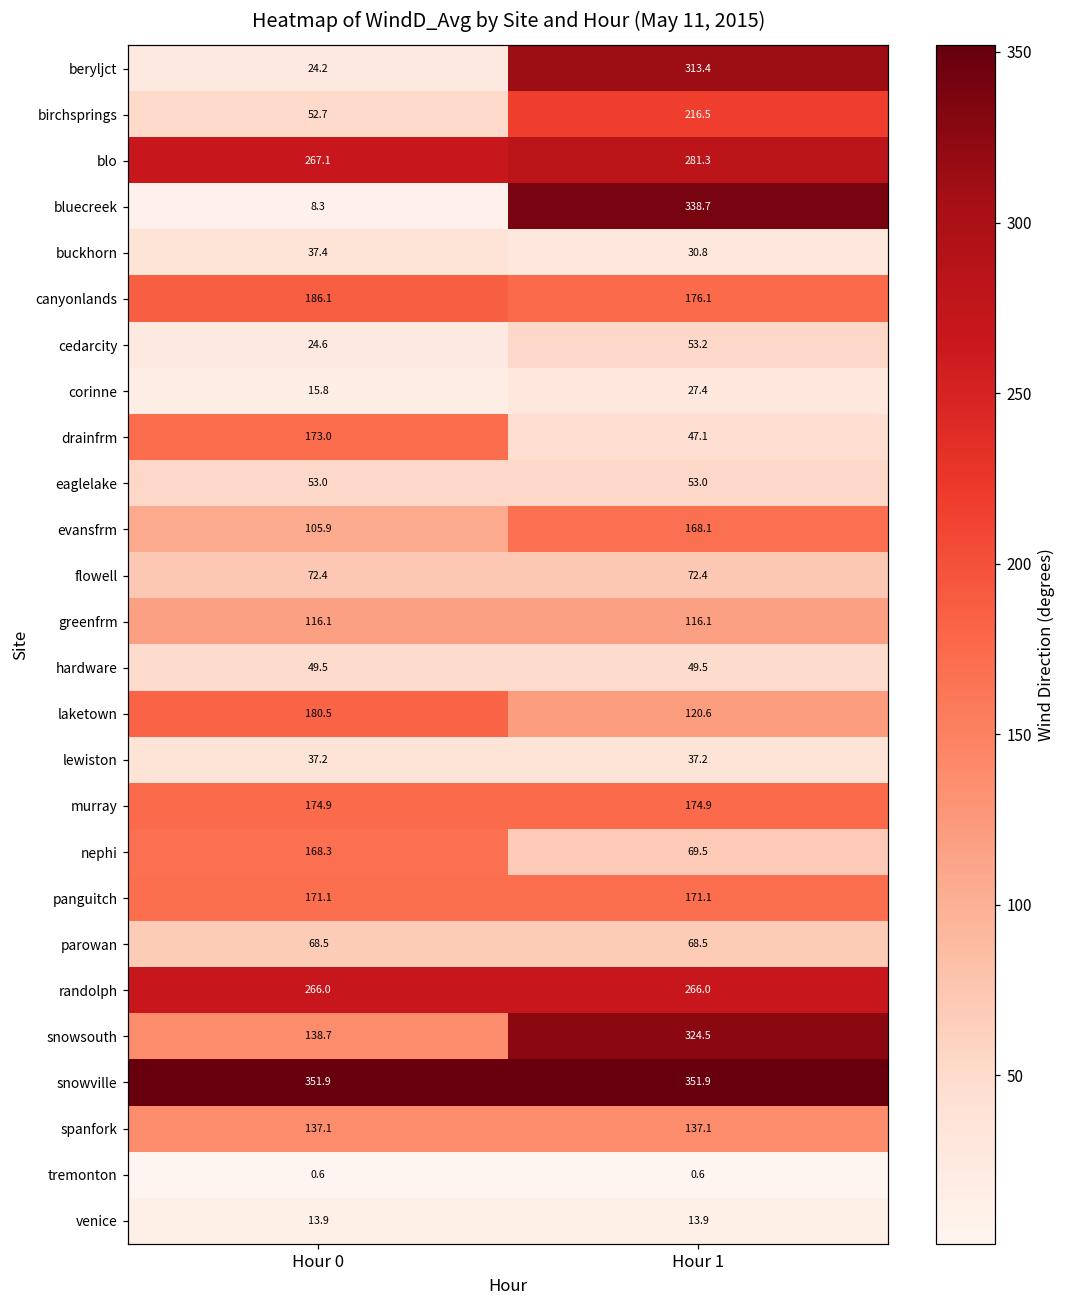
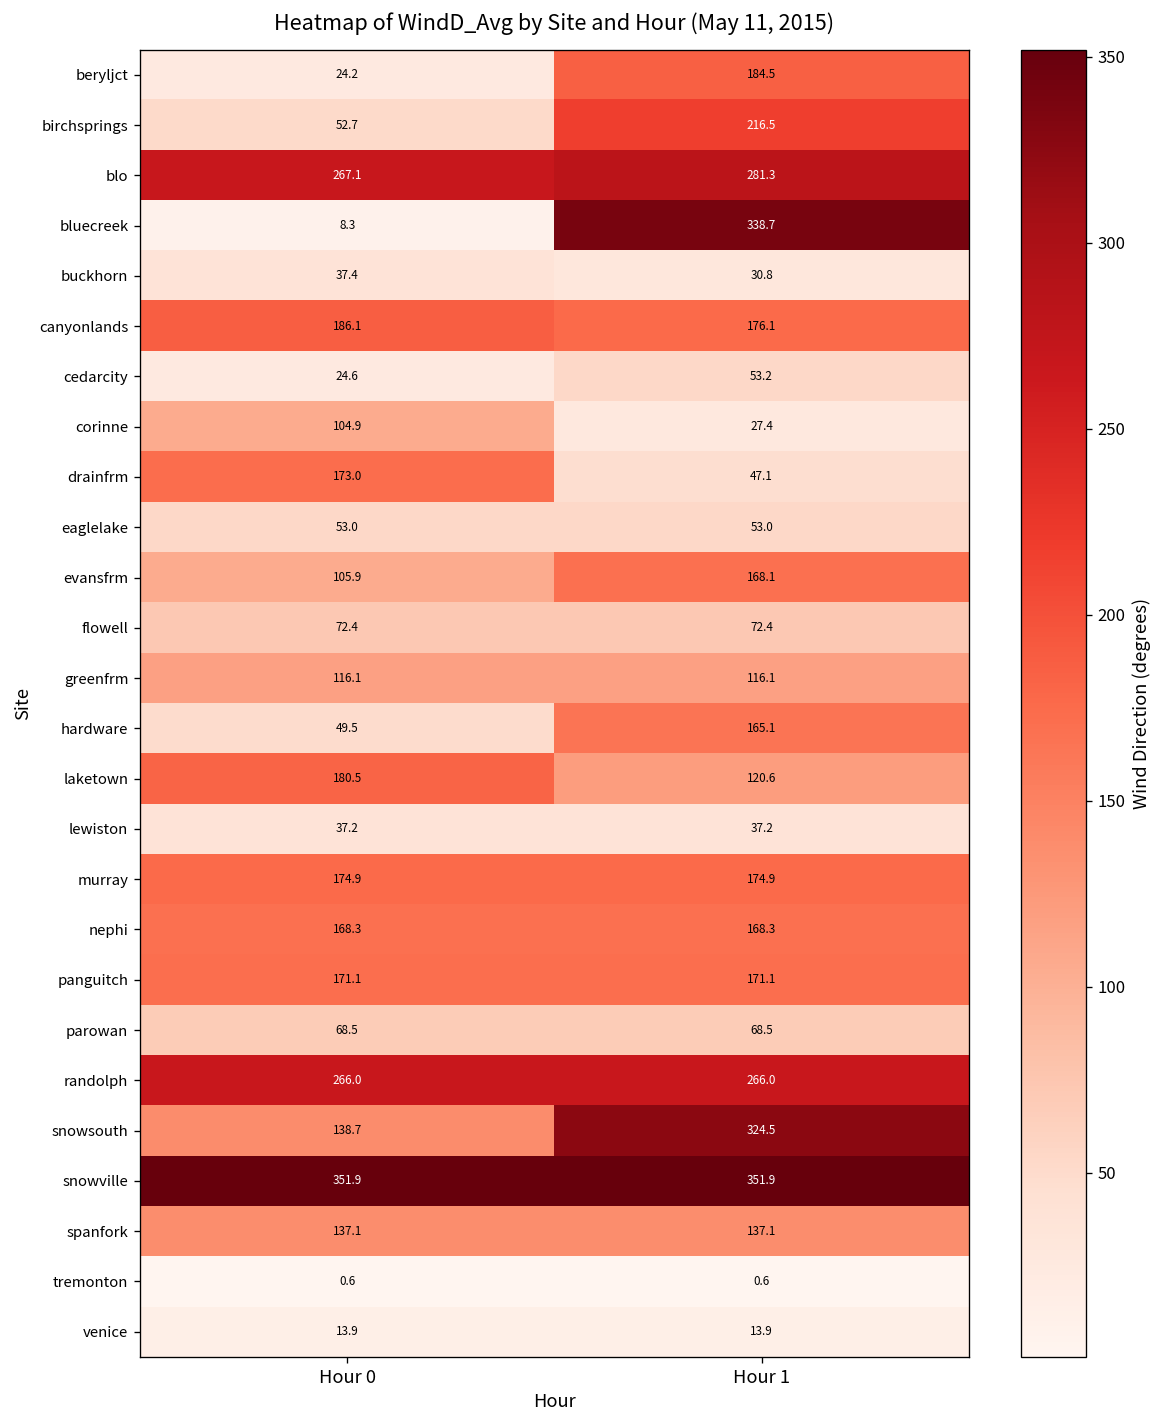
beryljct, Hour 1: 313.4 -> 184.5
corinne, Hour 0: 15.8 -> 104.9
hardware, Hour 1: 49.5 -> 165.1
nephi, Hour 1: 69.5 -> 168.3
